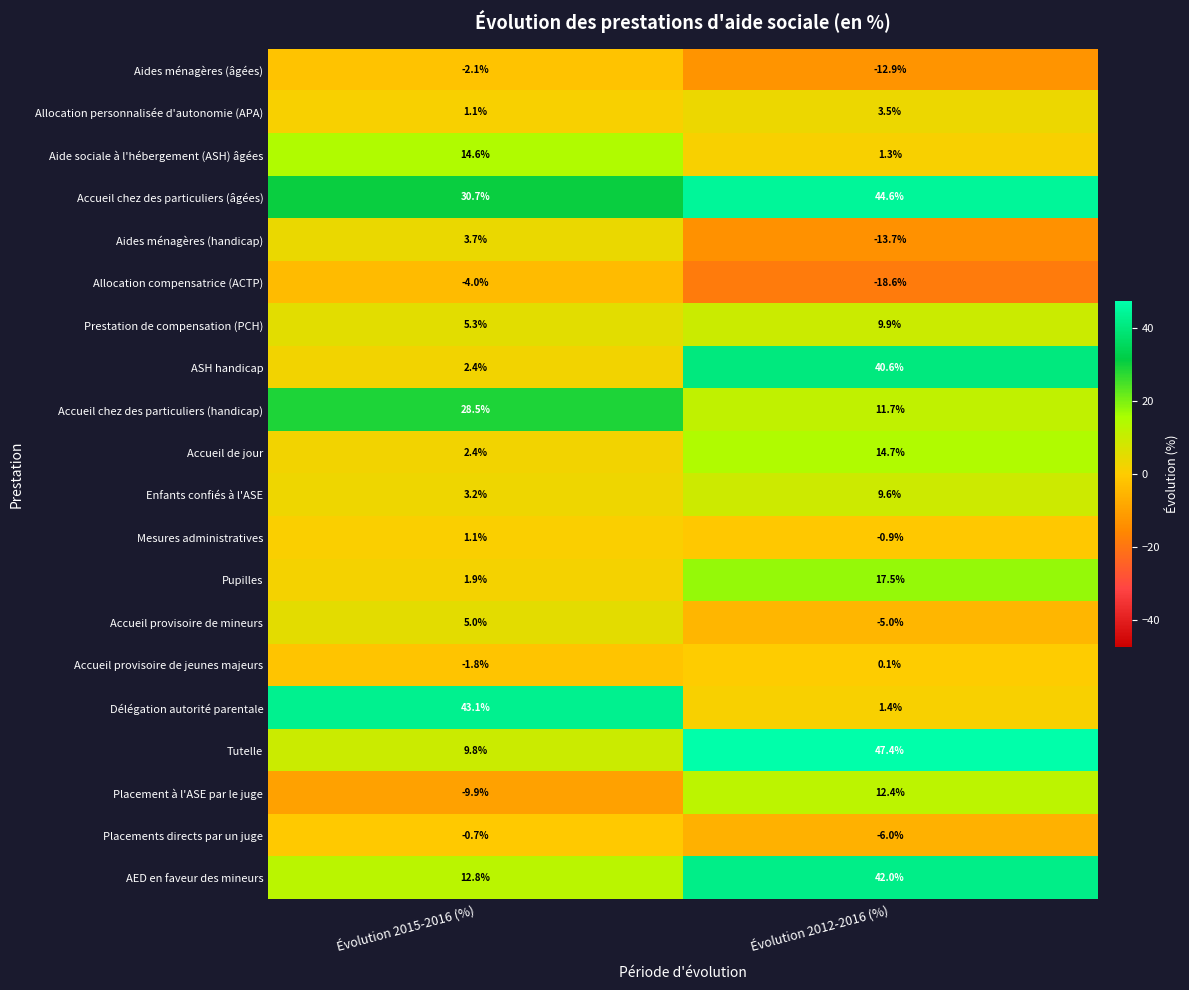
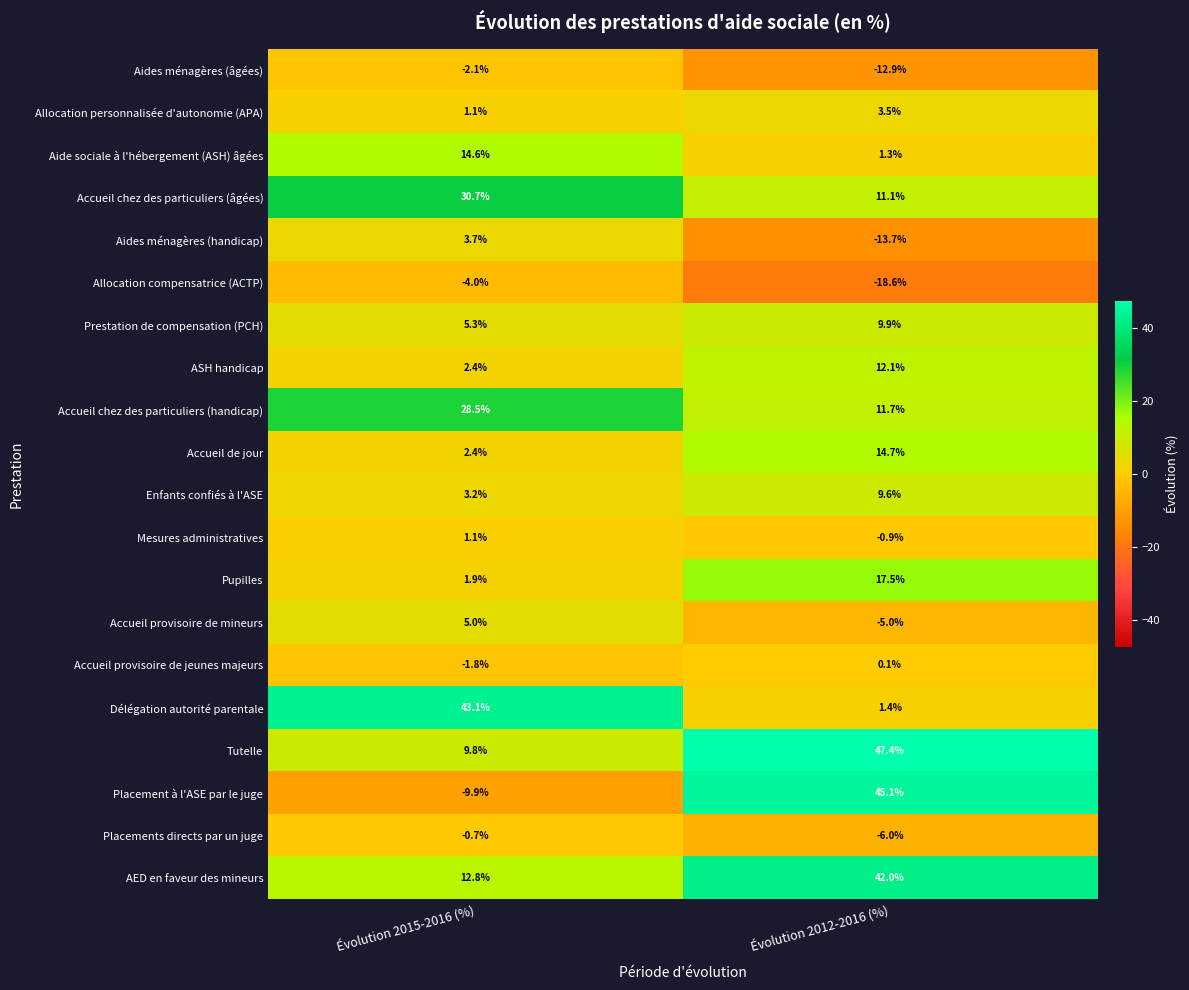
Accueil chez des particuliers (âgées), Évolution 2012-2016 (%): 44.6% -> 11.1%
ASH handicap, Évolution 2012-2016 (%): 40.6% -> 12.1%
Placement à l'ASE par le juge, Évolution 2012-2016 (%): 12.4% -> 45.1%
